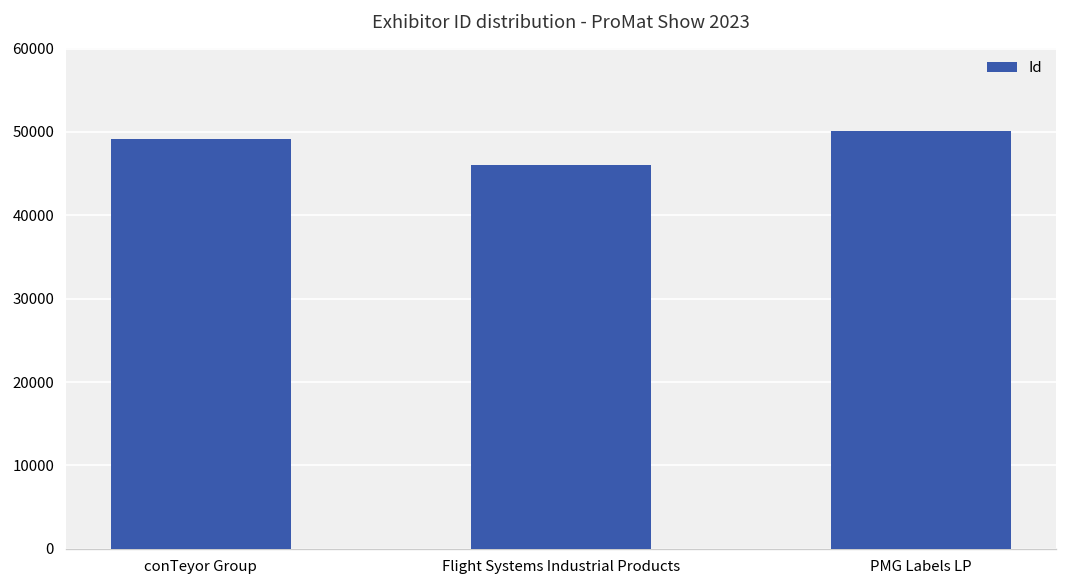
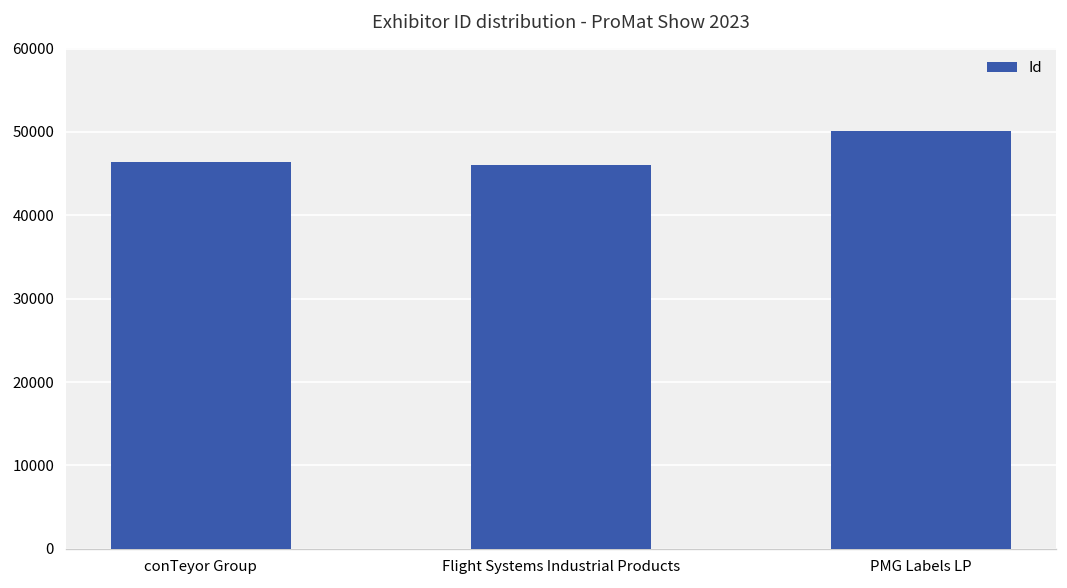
conTeyor Group: 49000 -> 46000
